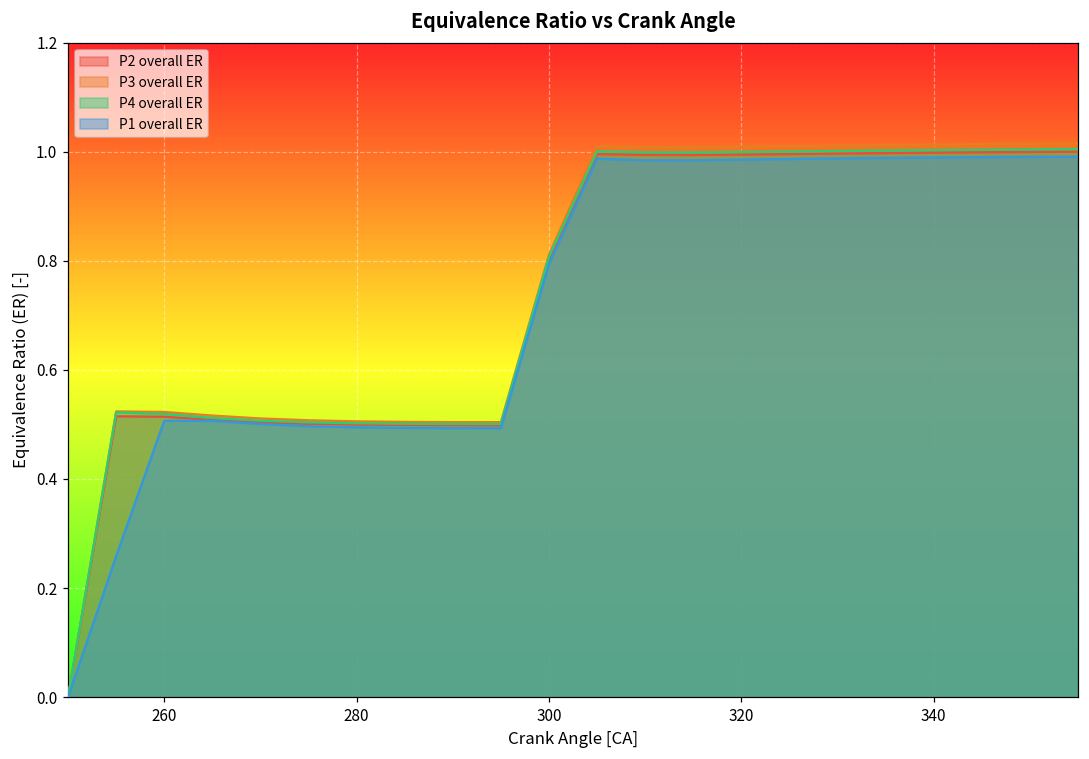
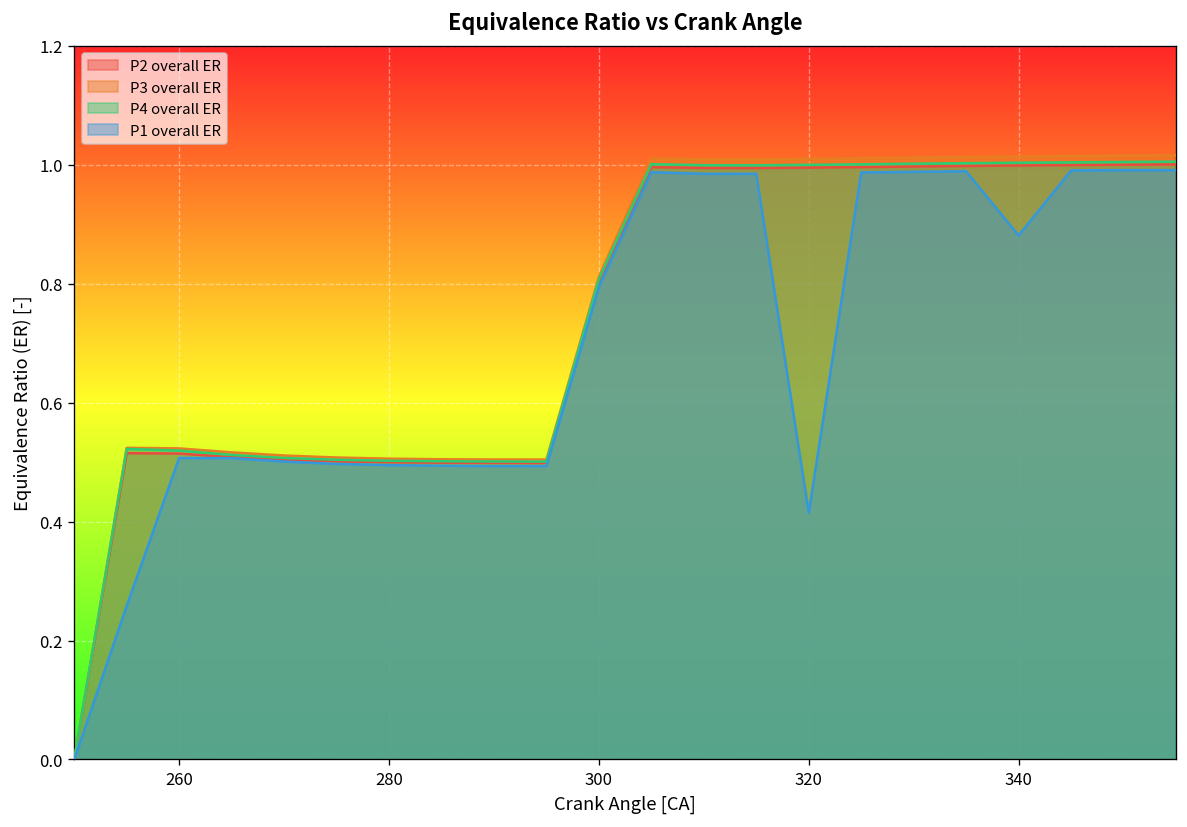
P1 overall ER, 320: 0.99 -> 0.41
P1 overall ER, 340: 0.99 -> 0.88
